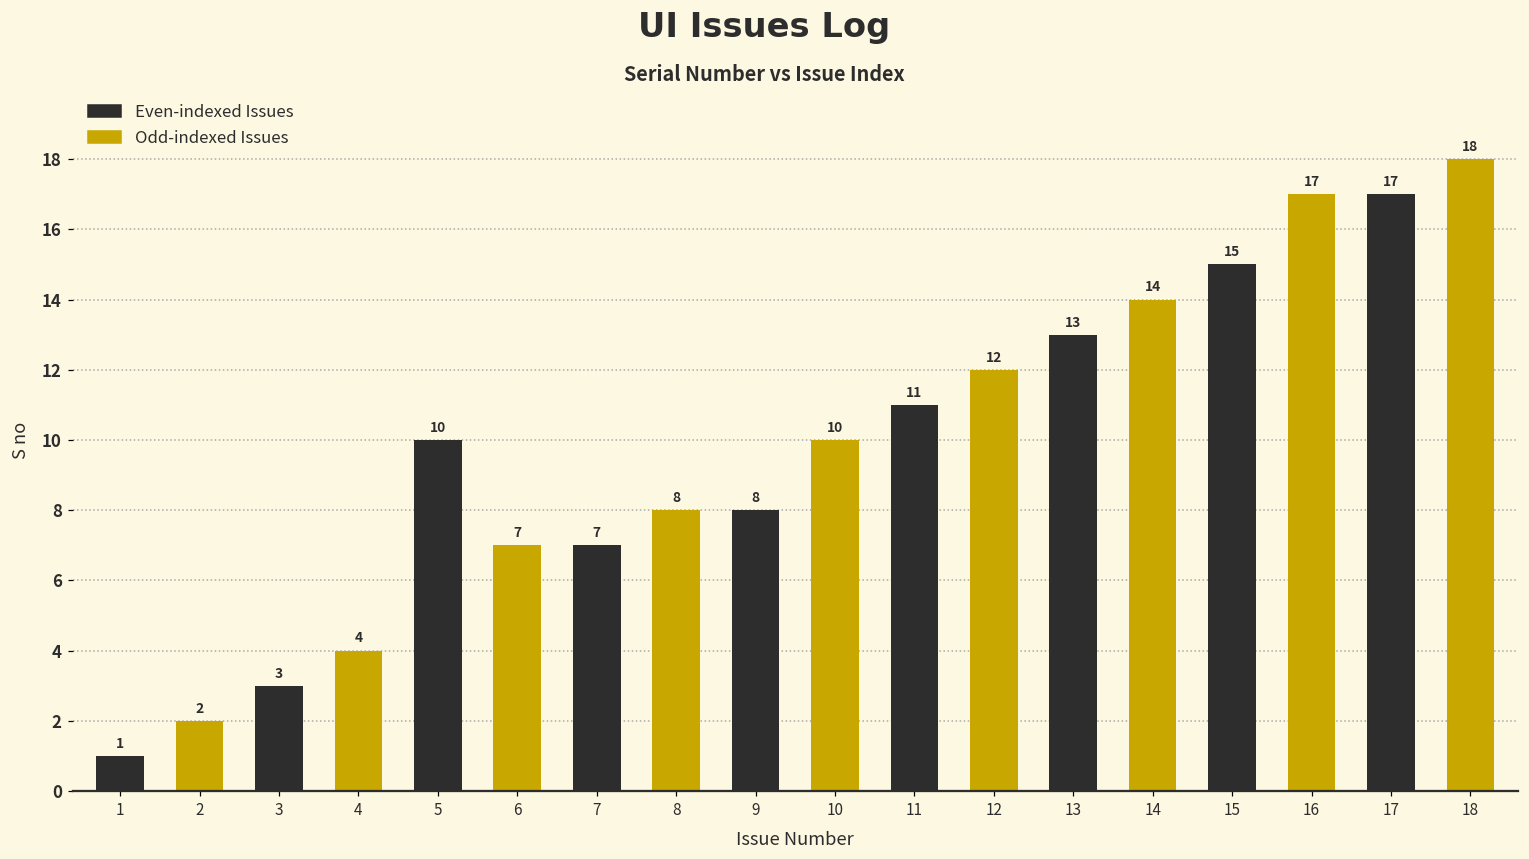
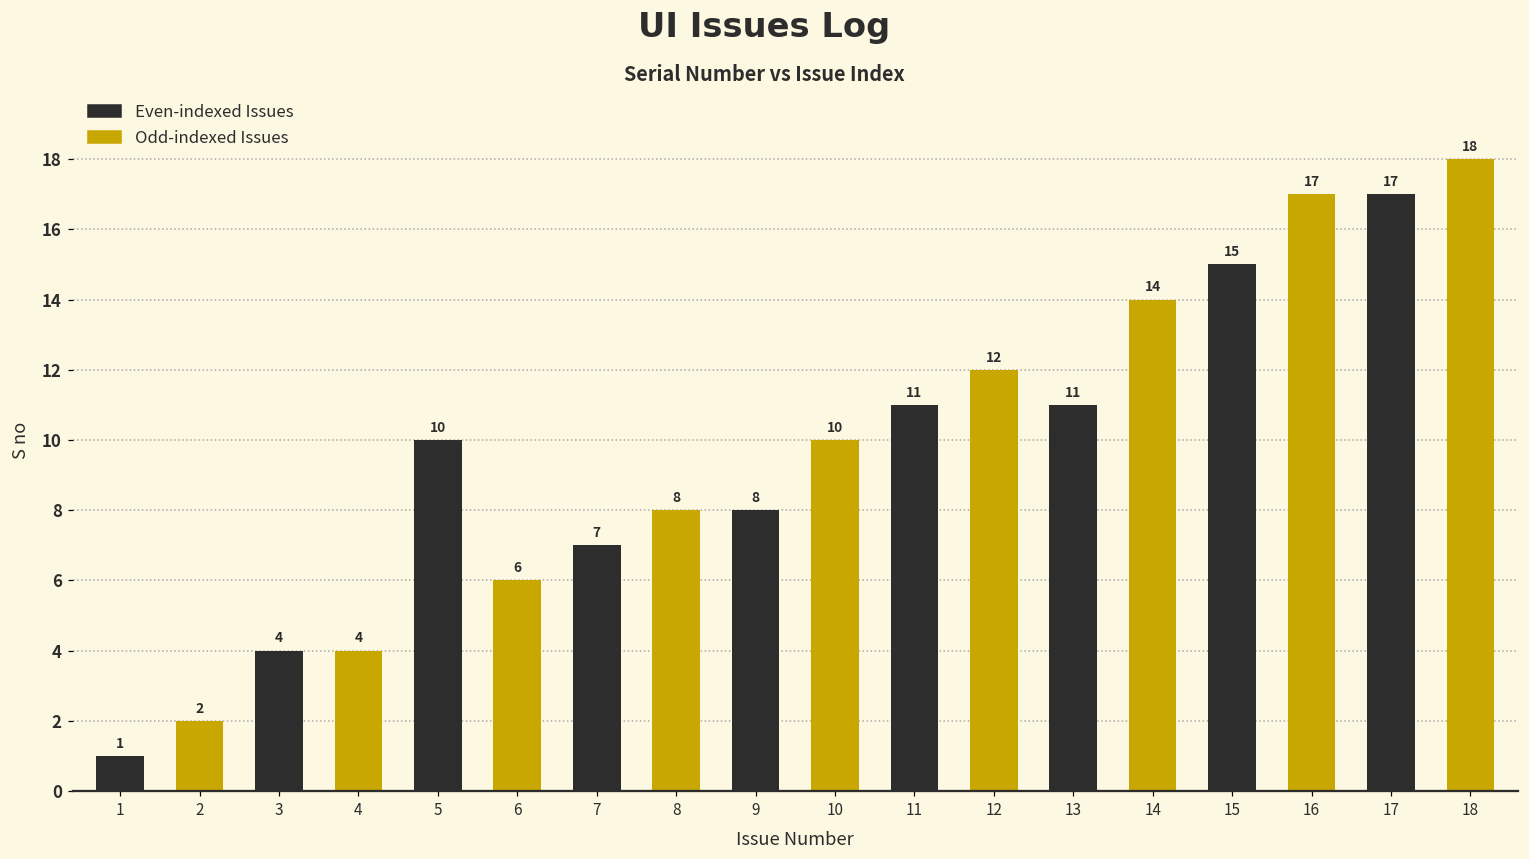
3: 3 -> 4
6: 7 -> 6
13: 13 -> 11
